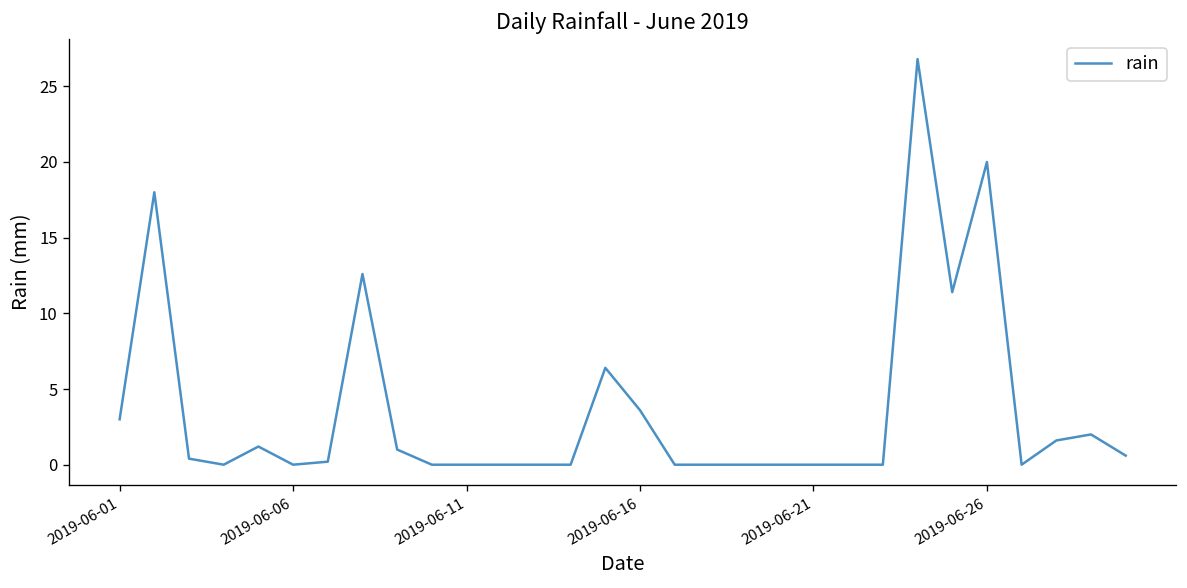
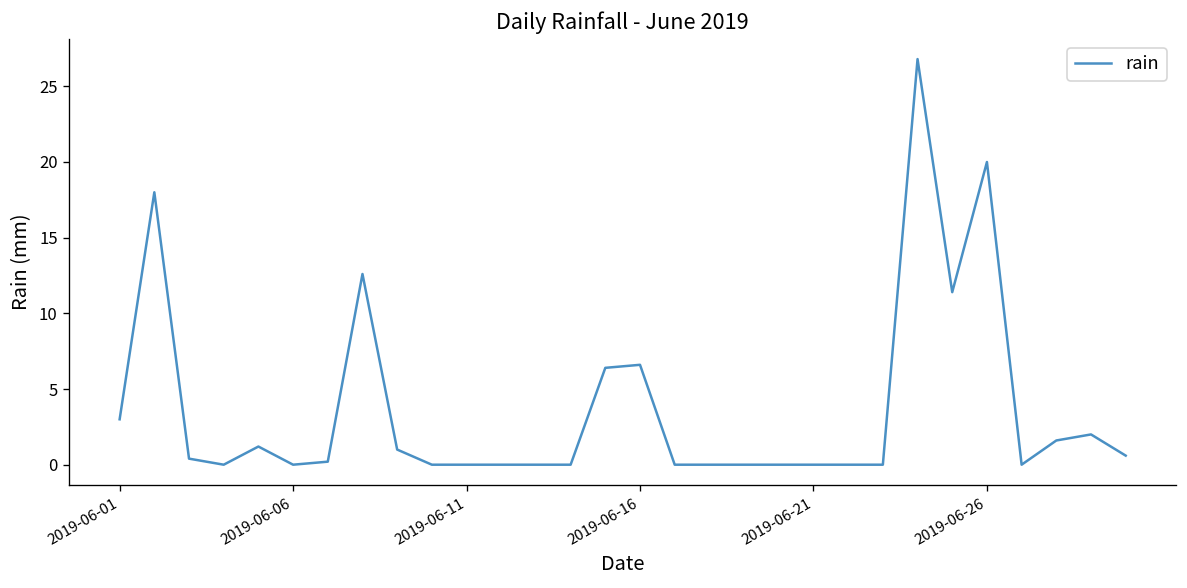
2019-06-16: 3.6 -> 6.6
